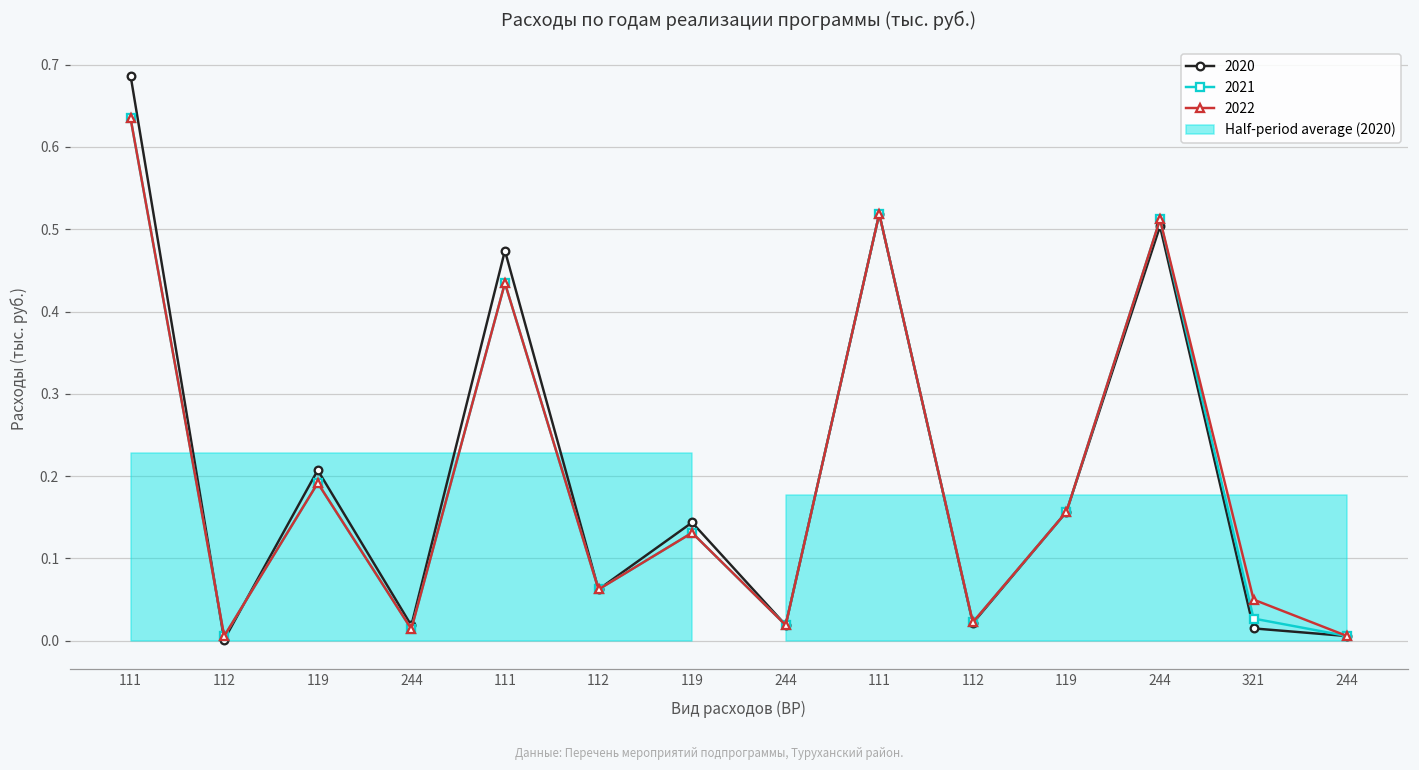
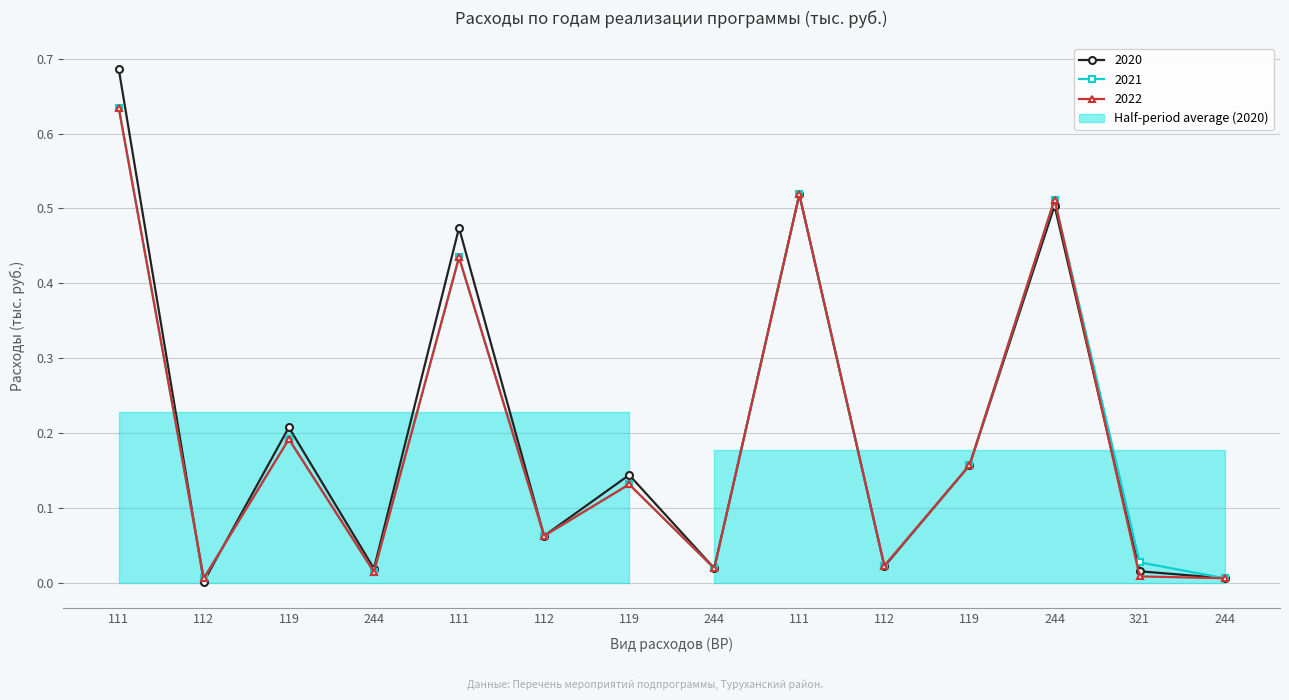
2022, 321: 0.05 -> 0.01
